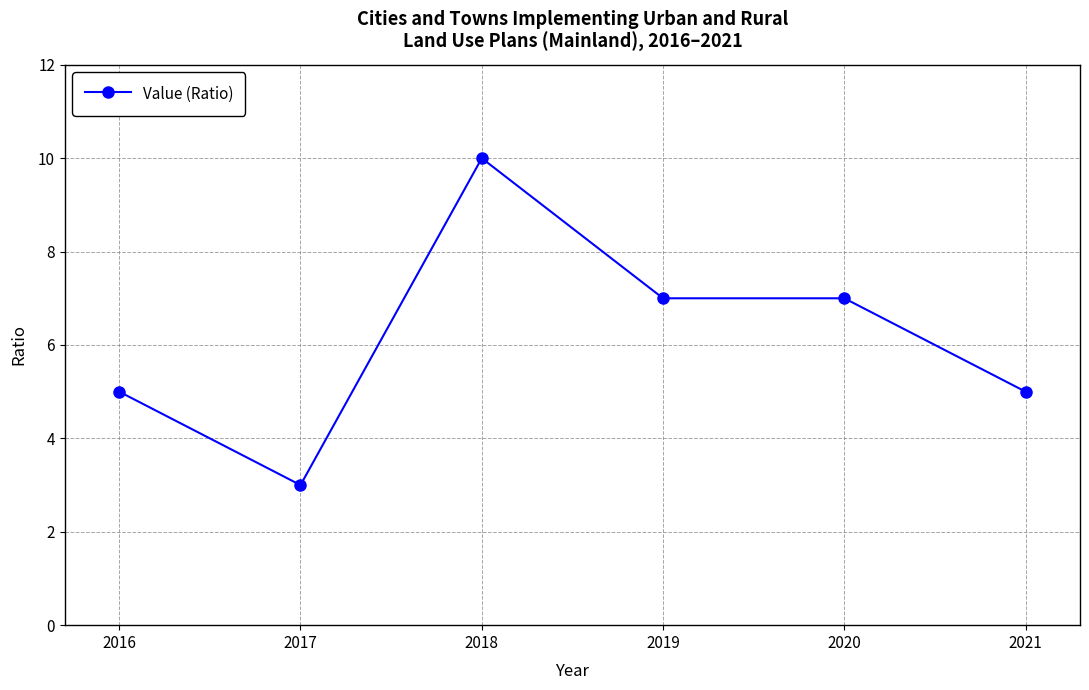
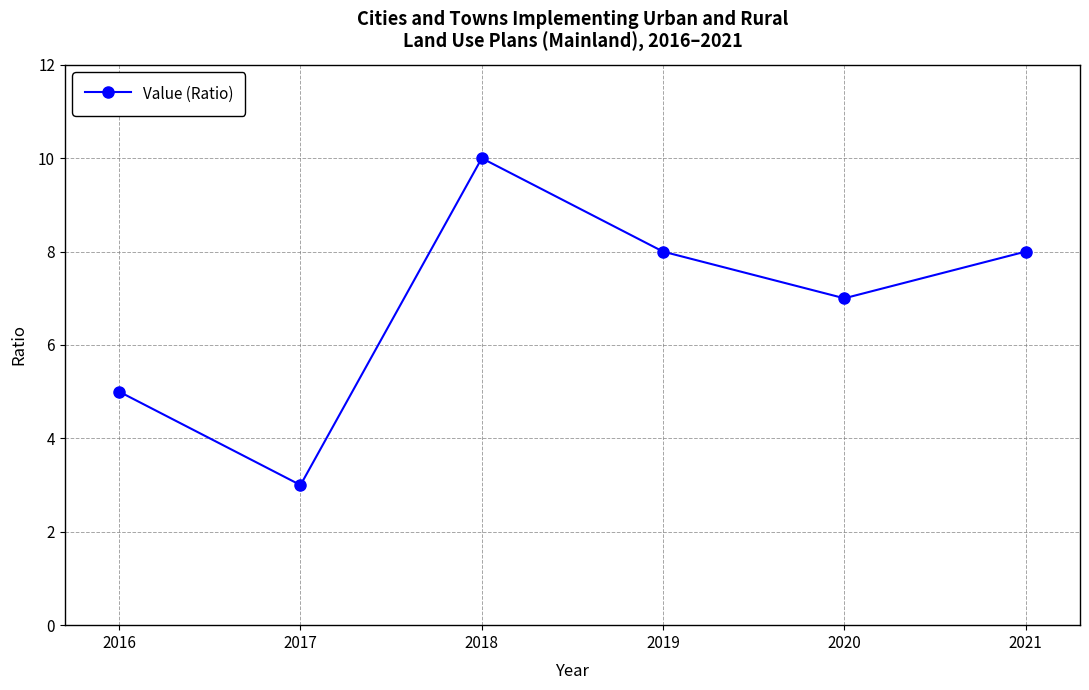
2019: 7 -> 8
2021: 5 -> 8
